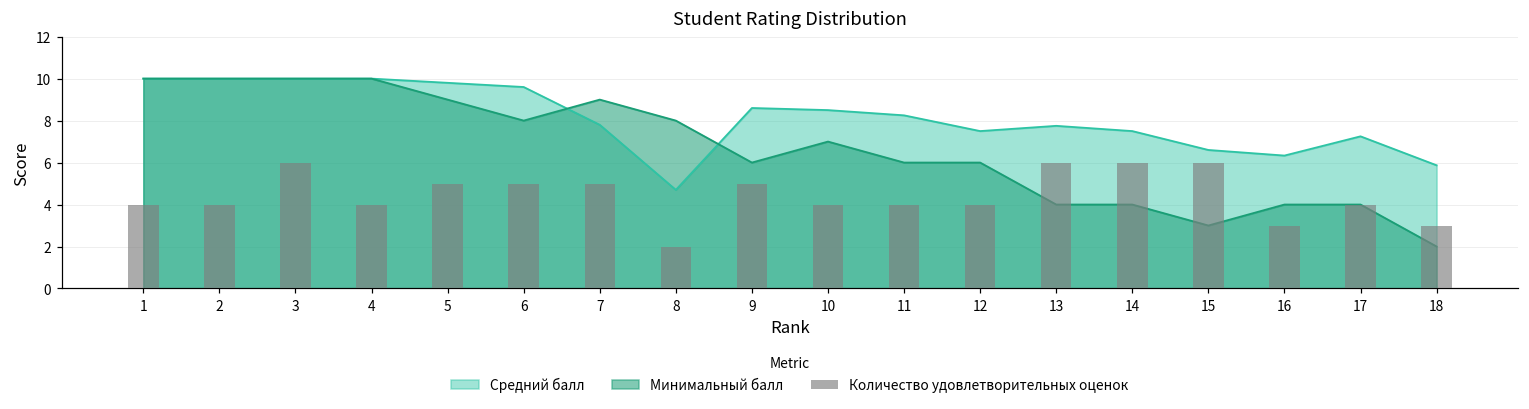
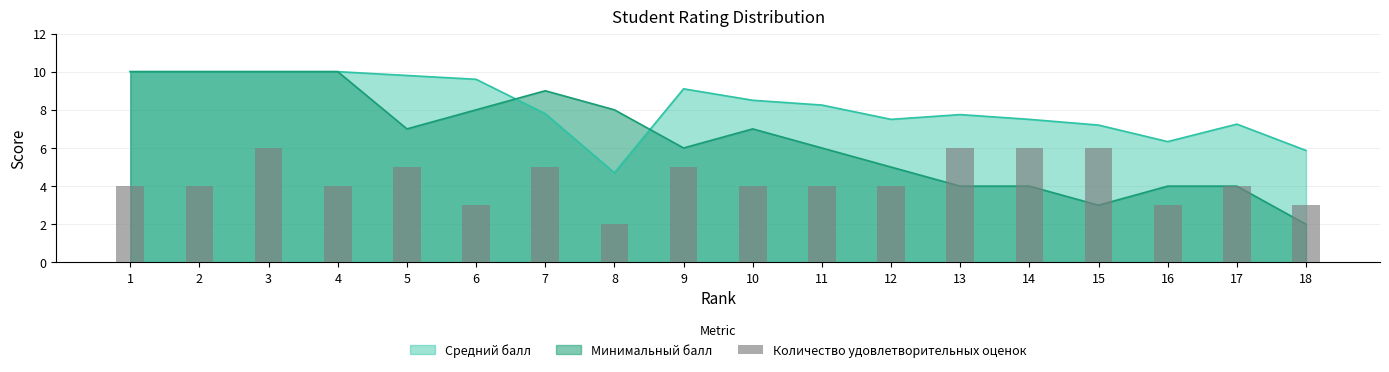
Минимальный балл, 5: 9 -> 7
Количество удовлетворительных оценок, 6: 5 -> 3
Средний балл, 9: 8.6 -> 9.1
Минимальный балл, 12: 6 -> 5
Средний балл, 15: 6.6 -> 7.2
